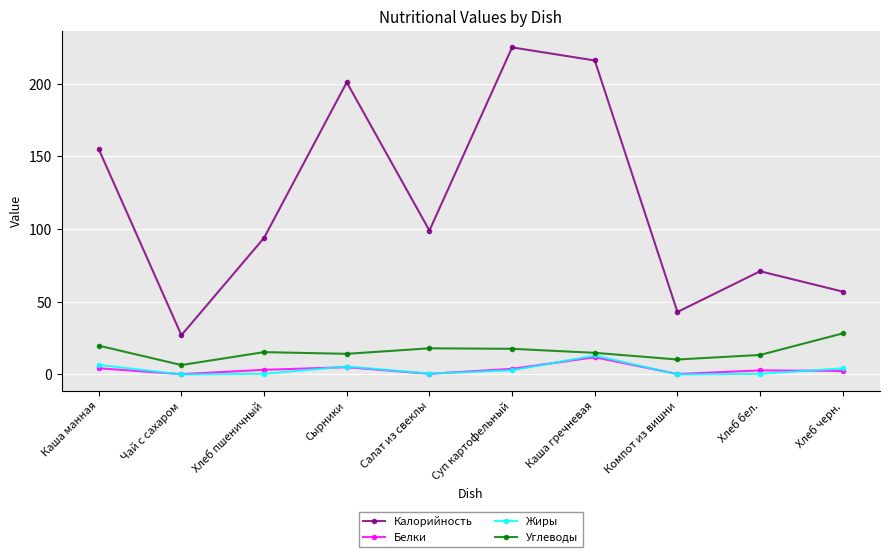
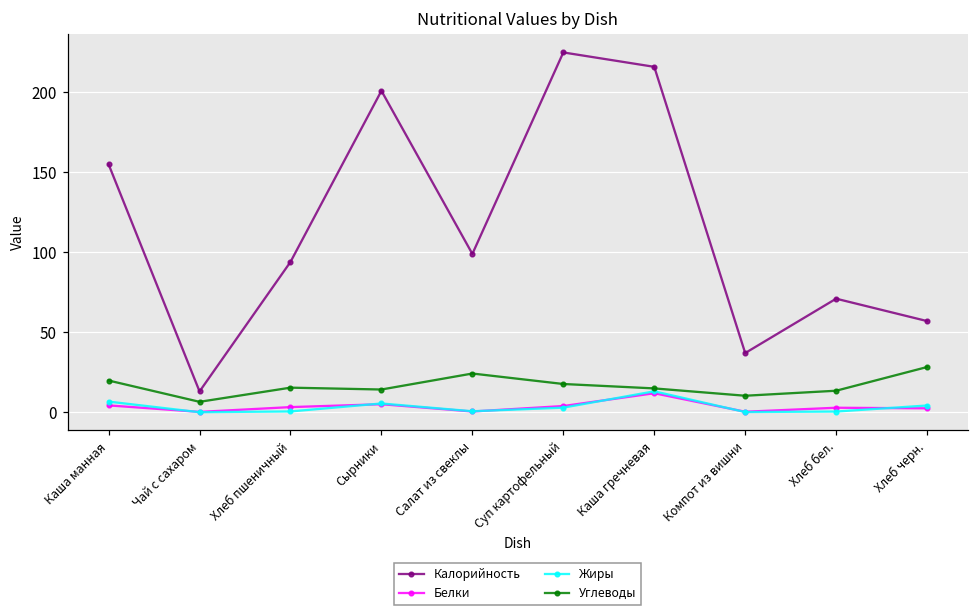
Калорийность, Чай с сахаром: 27 -> 13
Углеводы, Салат из свеклы: 18 -> 24
Калорийность, Компот из вишни: 43 -> 37
